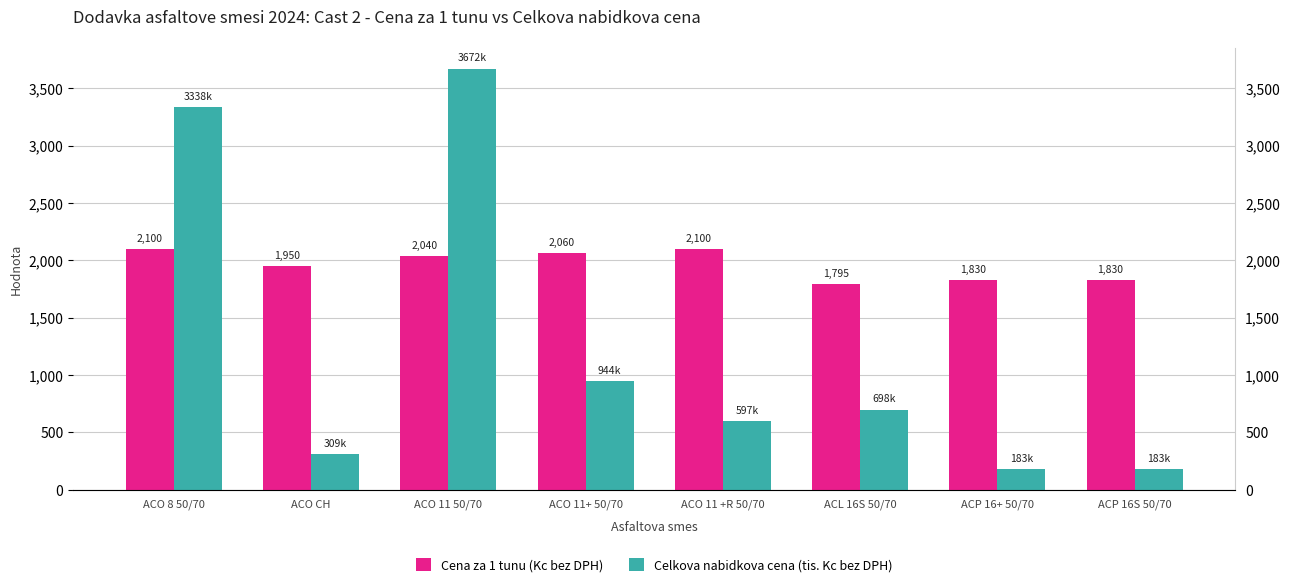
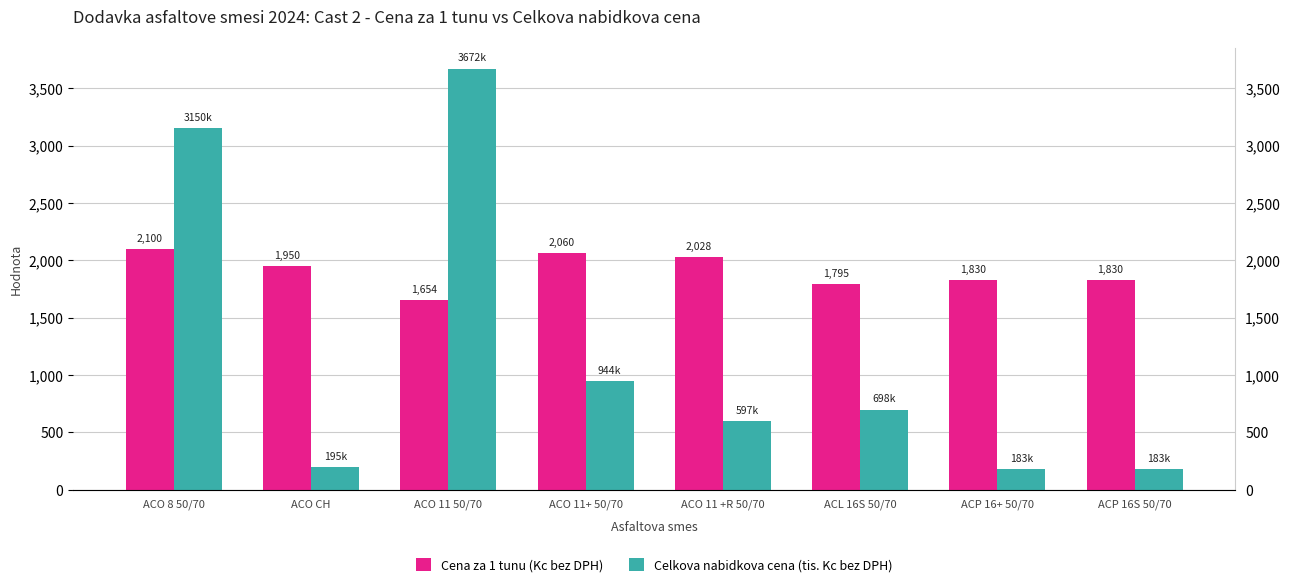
Celkova nabidkova cena (tis. Kc bez DPH), ACO 8 50/70: 3338k -> 3150k
Celkova nabidkova cena (tis. Kc bez DPH), ACO CH: 309k -> 195k
Cena za 1 tunu (Kc bez DPH), ACO 11 50/70: 2,040 -> 1,654
Cena za 1 tunu (Kc bez DPH), ACO 11 +R 50/70: 2,100 -> 2,028
